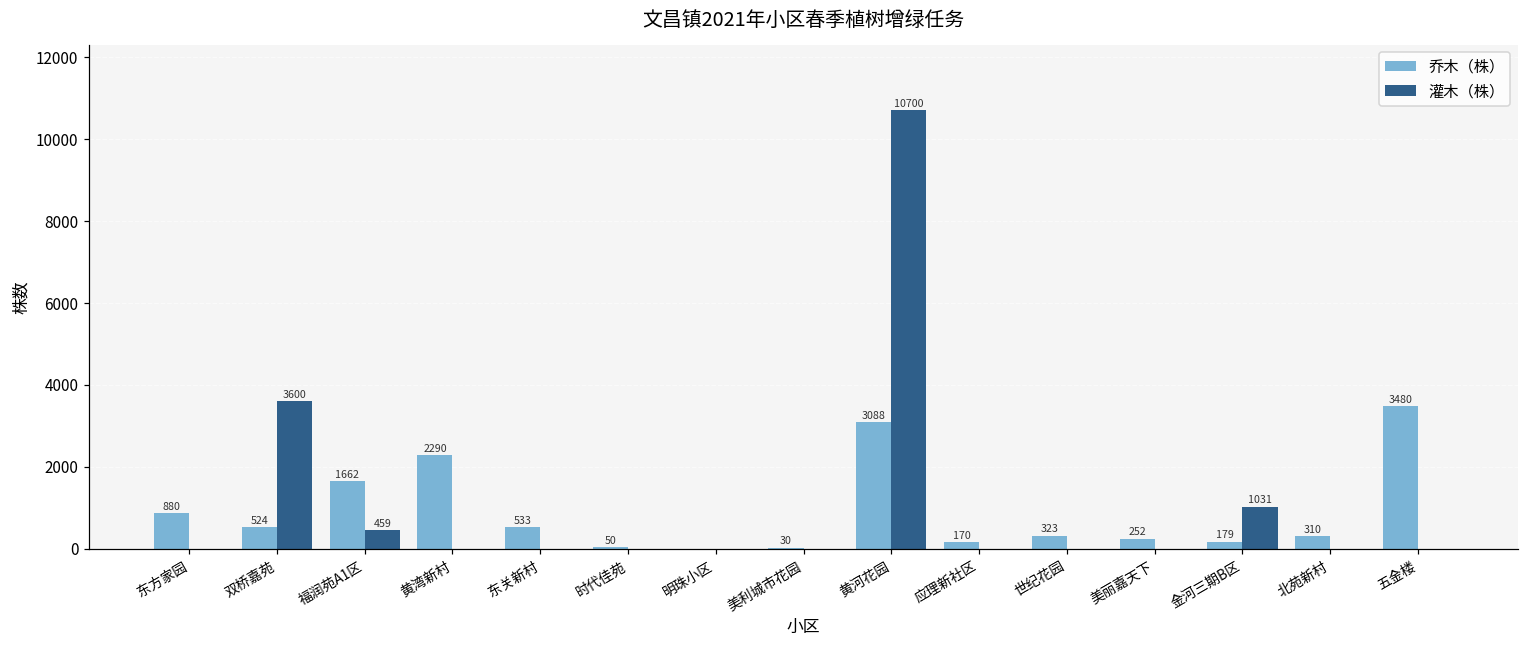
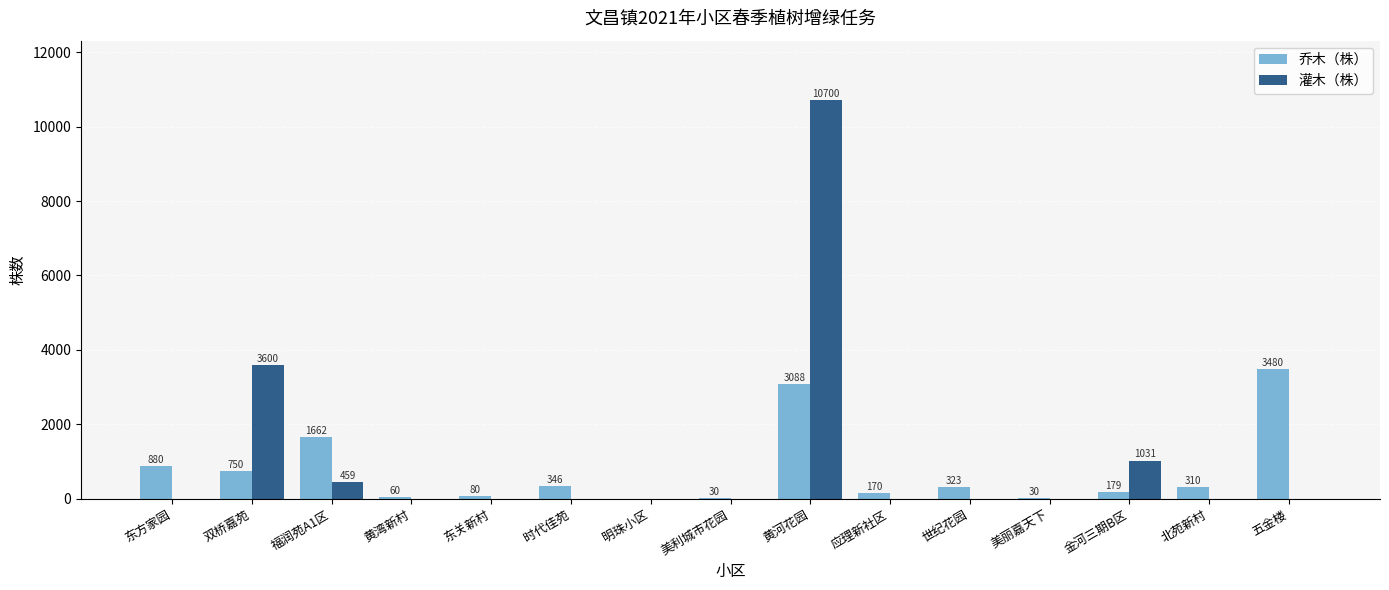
乔木（株）, 双桥嘉苑: 524 -> 750
乔木（株）, 黄湾新村: 2290 -> 60
乔木（株）, 东关新村: 533 -> 80
乔木（株）, 时代佳苑: 50 -> 346
乔木（株）, 美丽嘉天下: 252 -> 30
